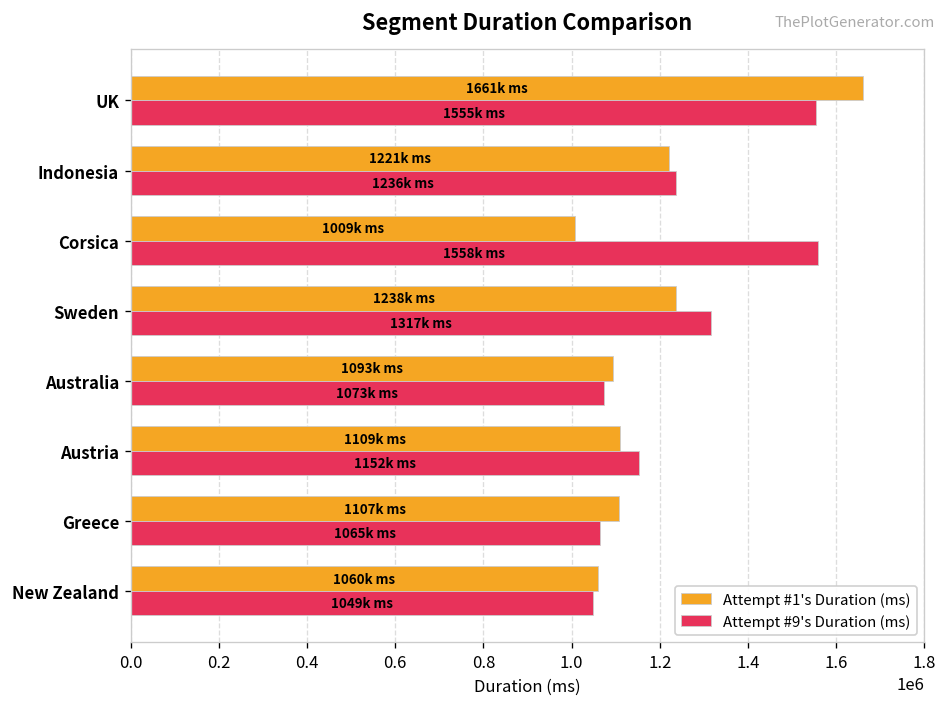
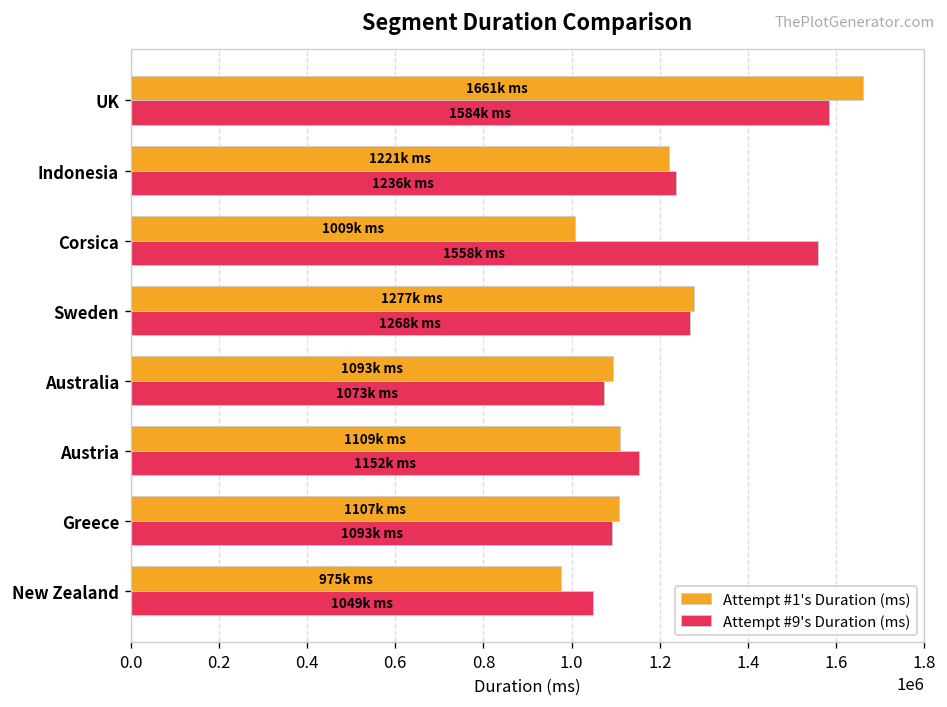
Attempt #9's Duration (ms), UK: 1555k -> 1584k
Attempt #1's Duration (ms), Sweden: 1238k -> 1277k
Attempt #9's Duration (ms), Sweden: 1317k -> 1268k
Attempt #9's Duration (ms), Greece: 1065k -> 1093k
Attempt #1's Duration (ms), New Zealand: 1060k -> 975k
